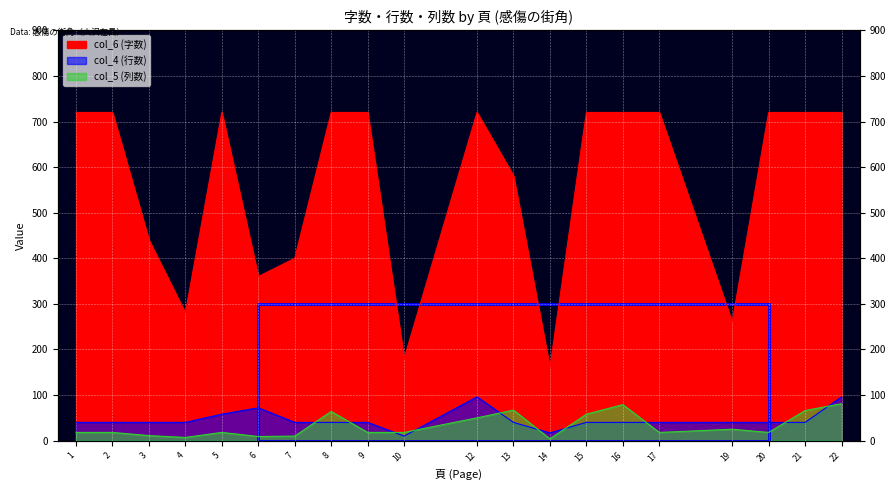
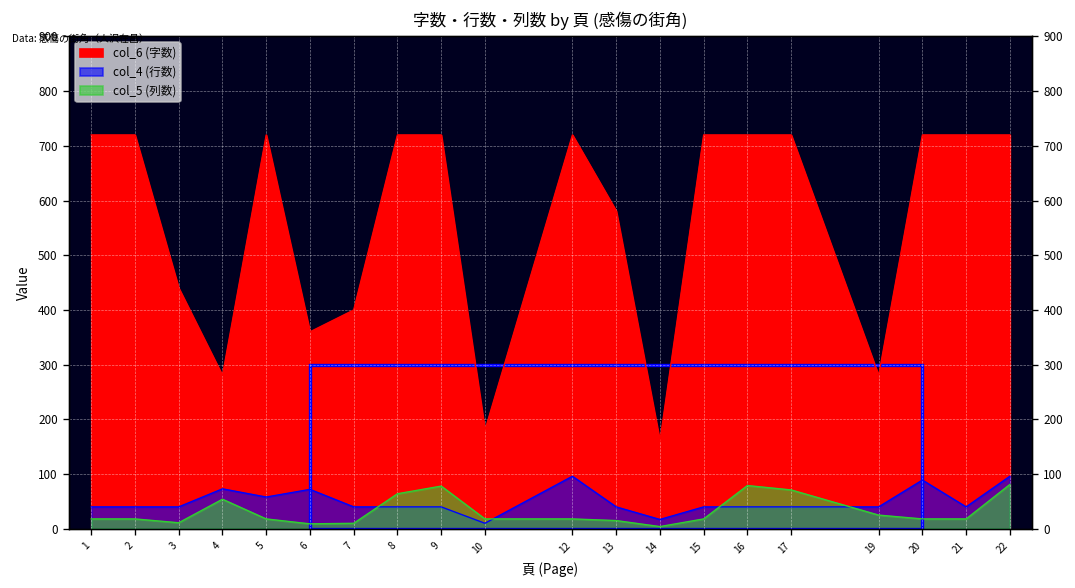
col_4 (行数), 4: 40 -> 70
col_5 (列数), 4: 10 -> 50
col_5 (列数), 9: 20 -> 80
col_5 (列数), 12: 50 -> 20
col_5 (列数), 13: 70 -> 20
col_5 (列数), 15: 60 -> 20
col_5 (列数), 17: 20 -> 70
col_6 (字数), 19: 260 -> 280
col_4 (行数), 20: 40 -> 90
col_5 (列数), 21: 70 -> 20
